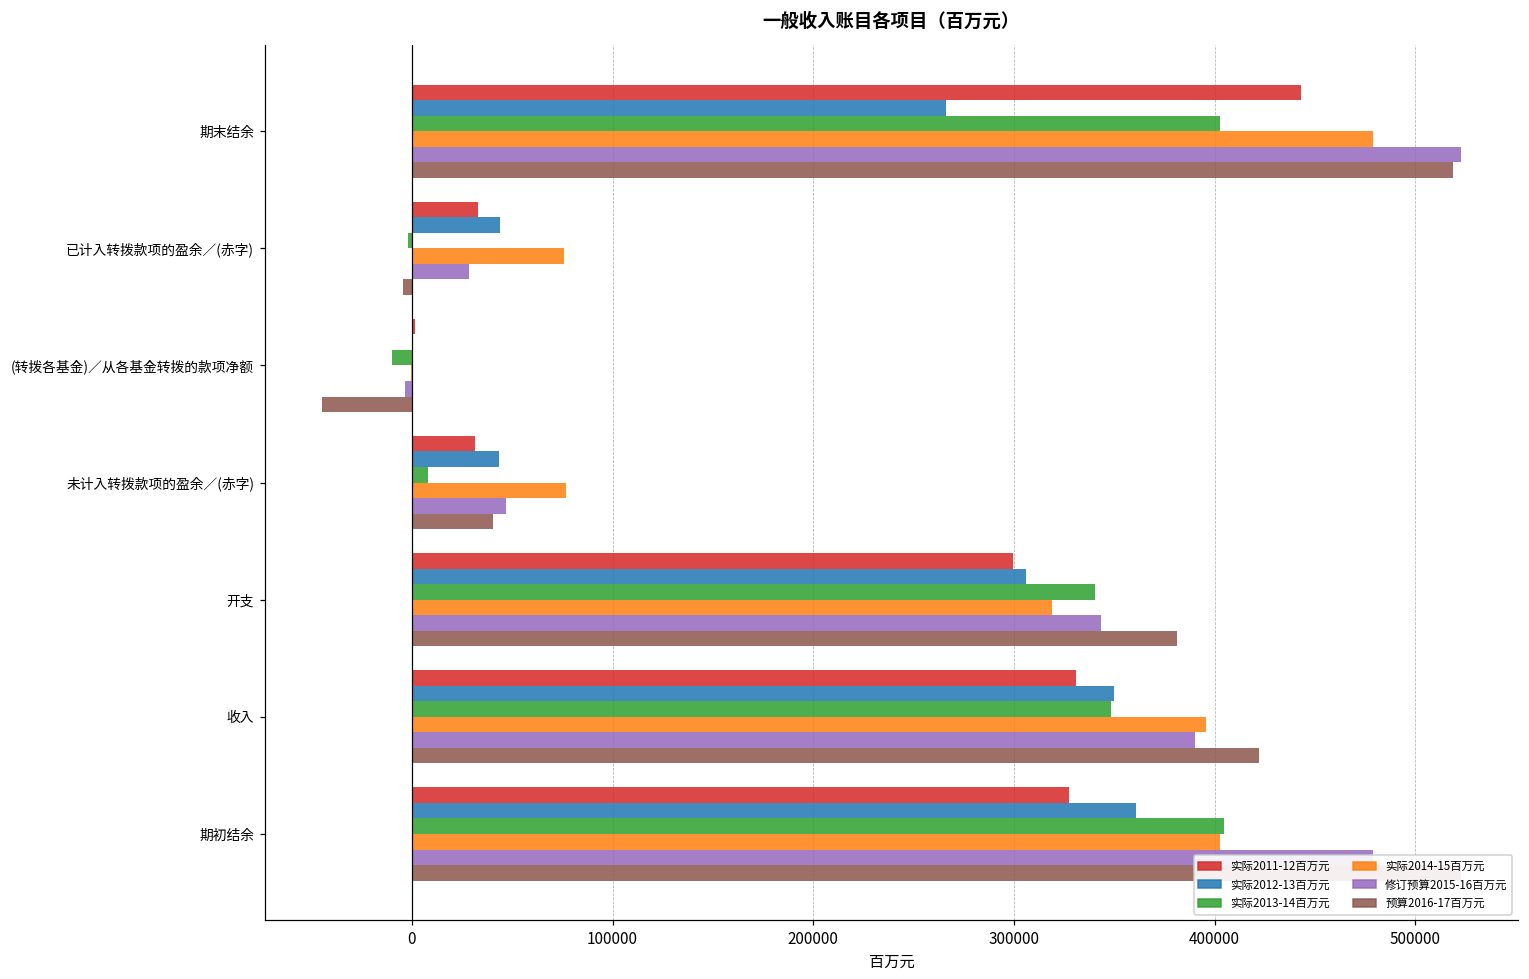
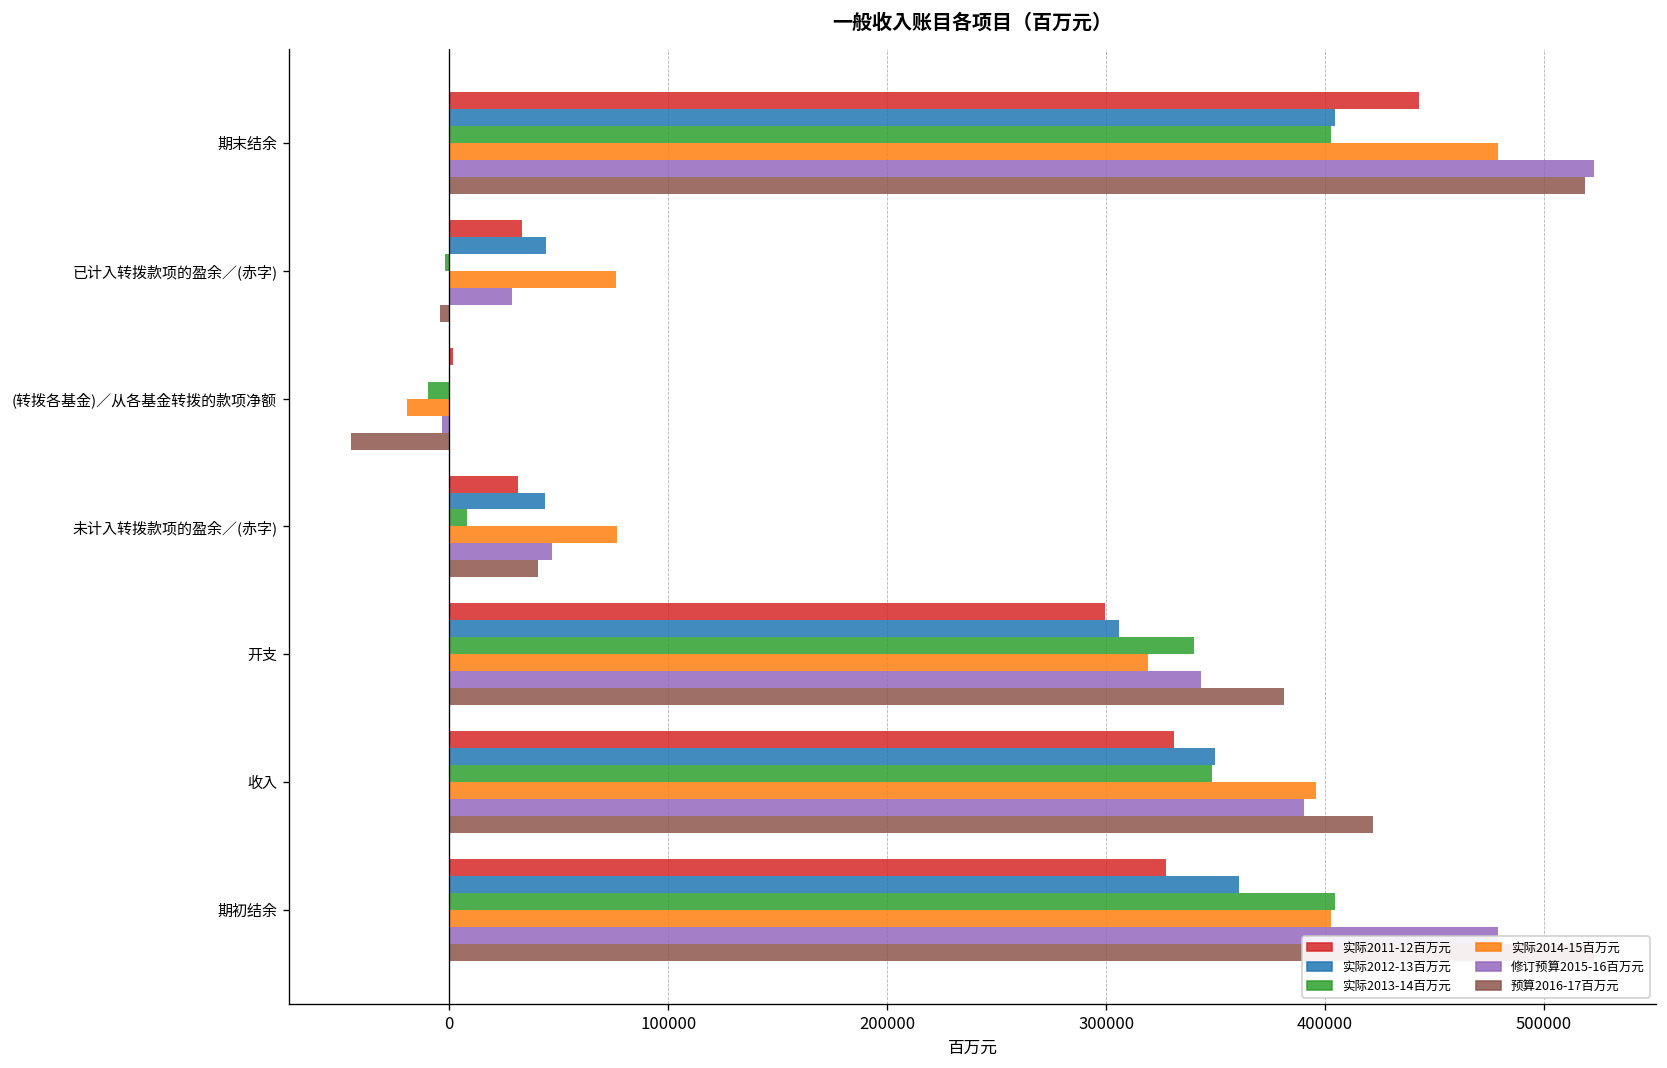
实际2012-13百万元, 期末结余: 266000 -> 405000
实际2014-15百万元, (转拨各基金)／从各基金转拨的款项净额: -1000 -> -19000
